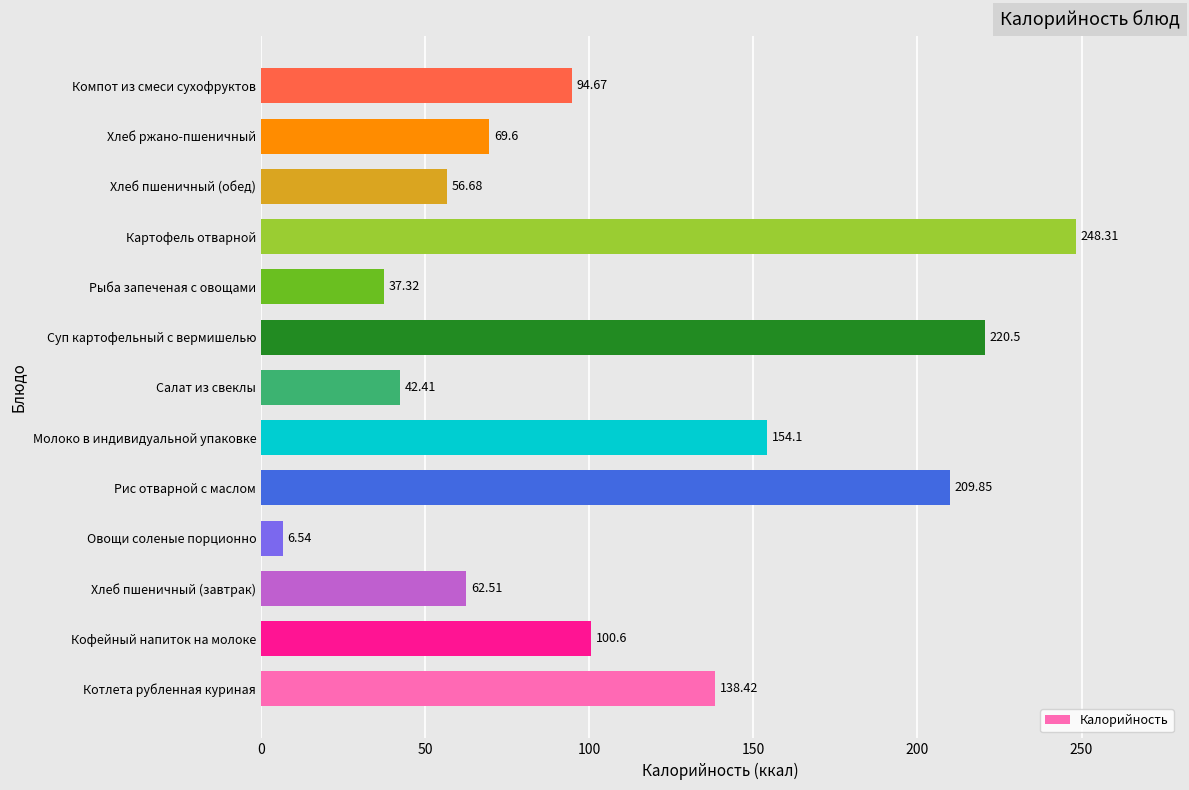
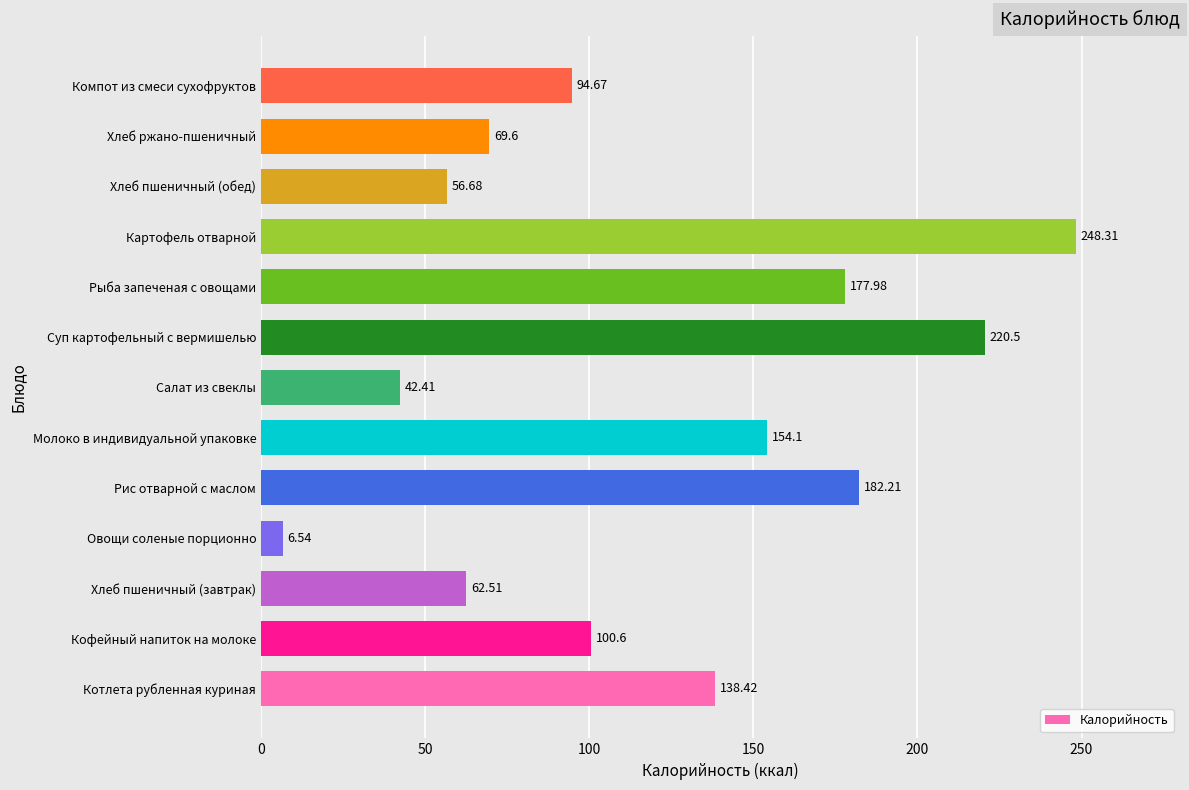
Рыба запеченая с овощами: 37.32 -> 177.98
Рис отварной с маслом: 209.85 -> 182.21
